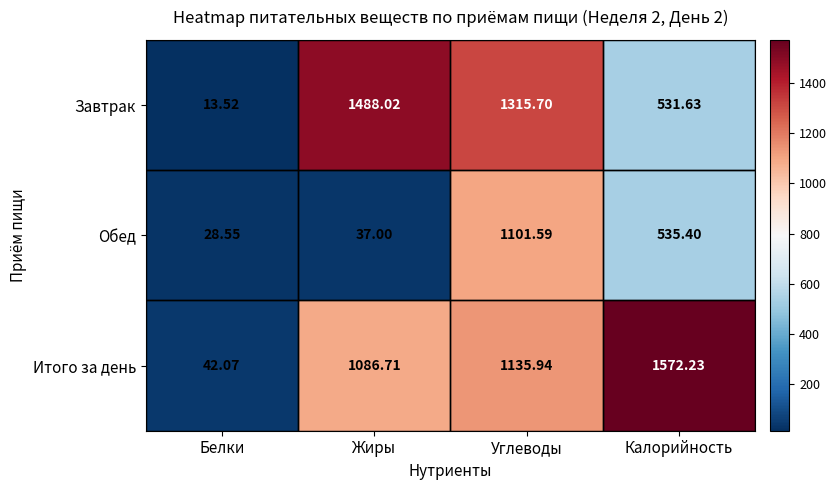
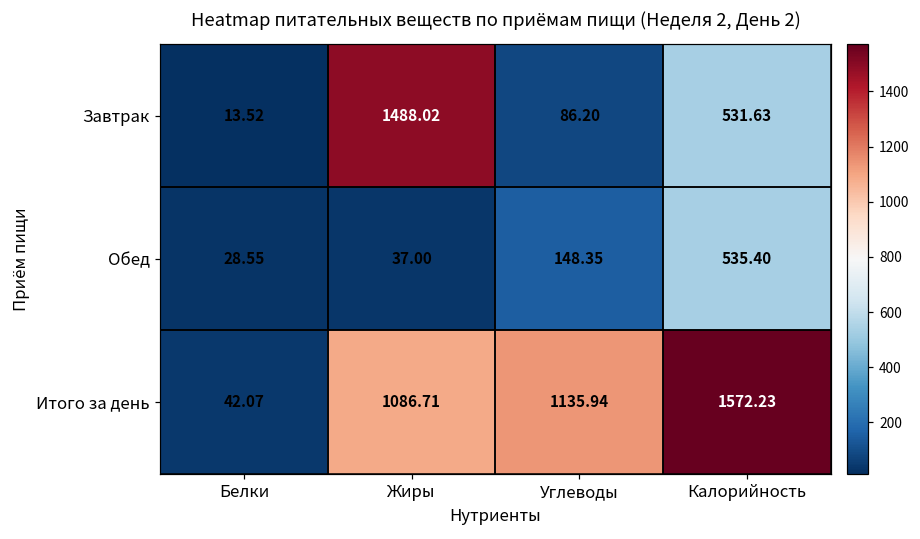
Завтрак, Углеводы: 1315.70 -> 86.20
Обед, Углеводы: 1101.59 -> 148.35
